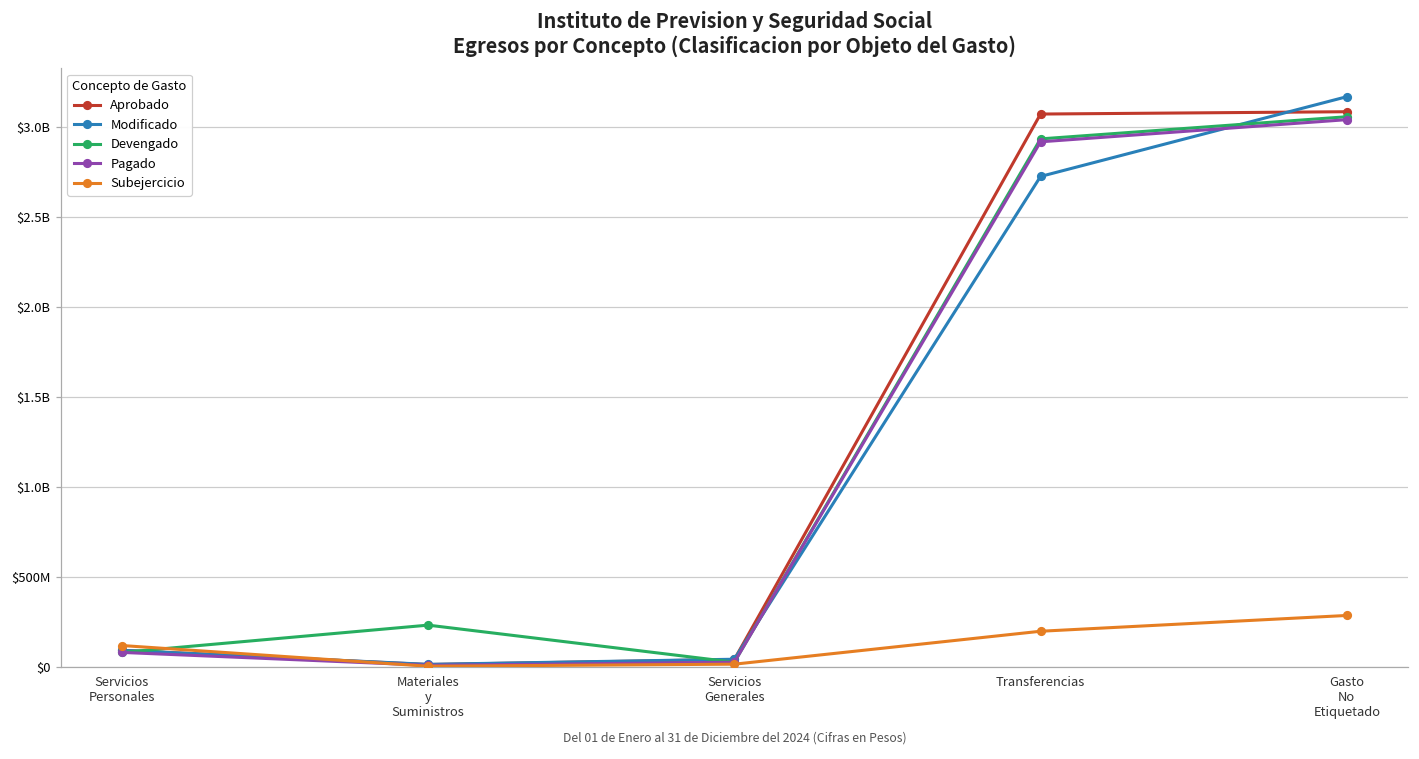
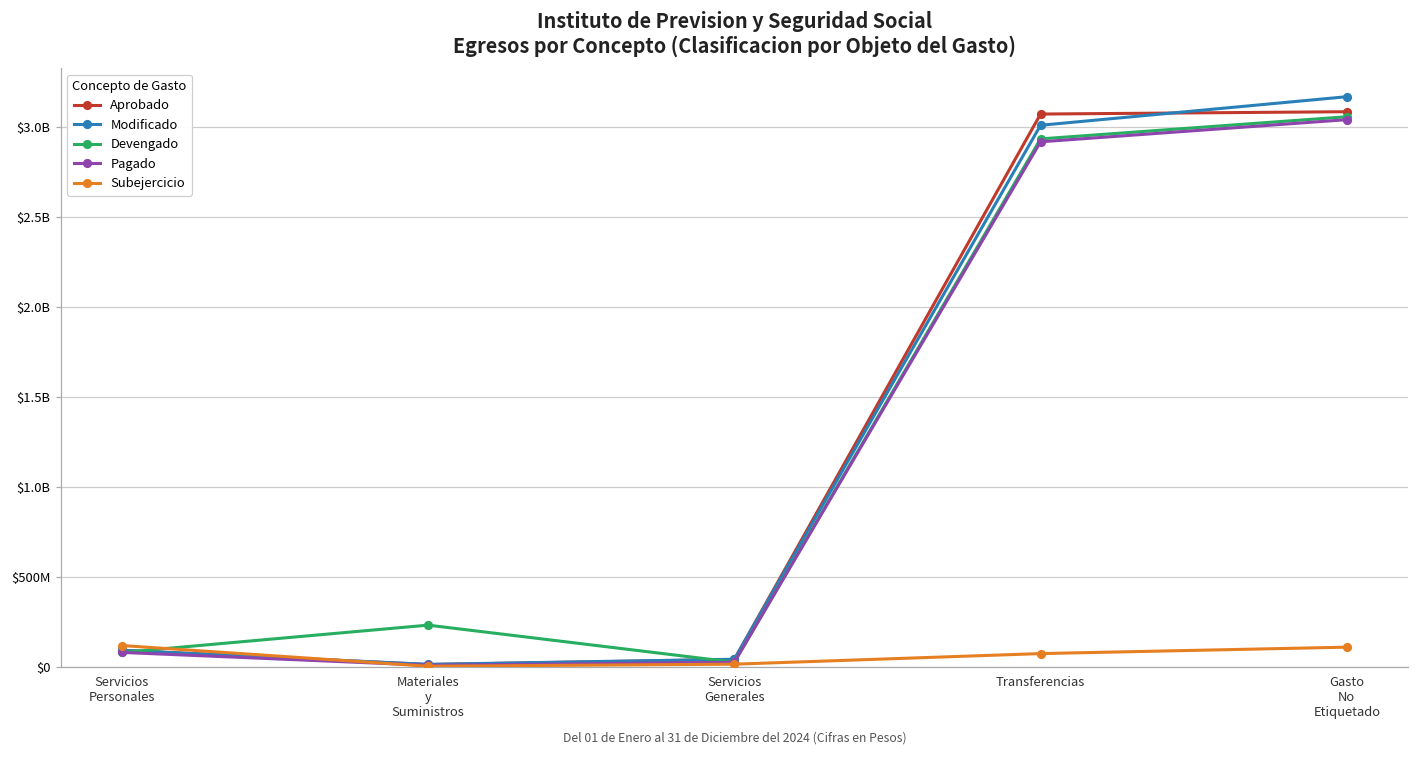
Modificado, Transferencias: $2730000000 -> $3010000000
Subejercicio, Transferencias: $200000000 -> $80000000
Subejercicio, Gasto No Etiquetado: $290000000 -> $110000000
